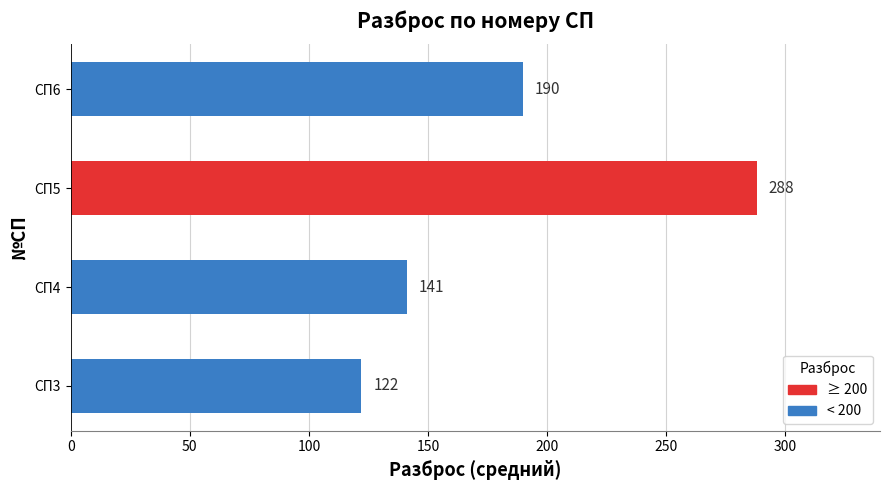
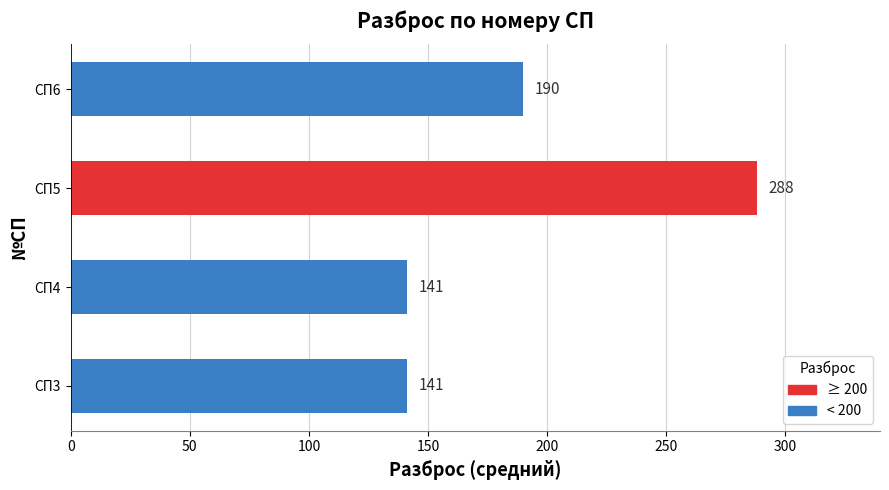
СП3: 122 -> 141
